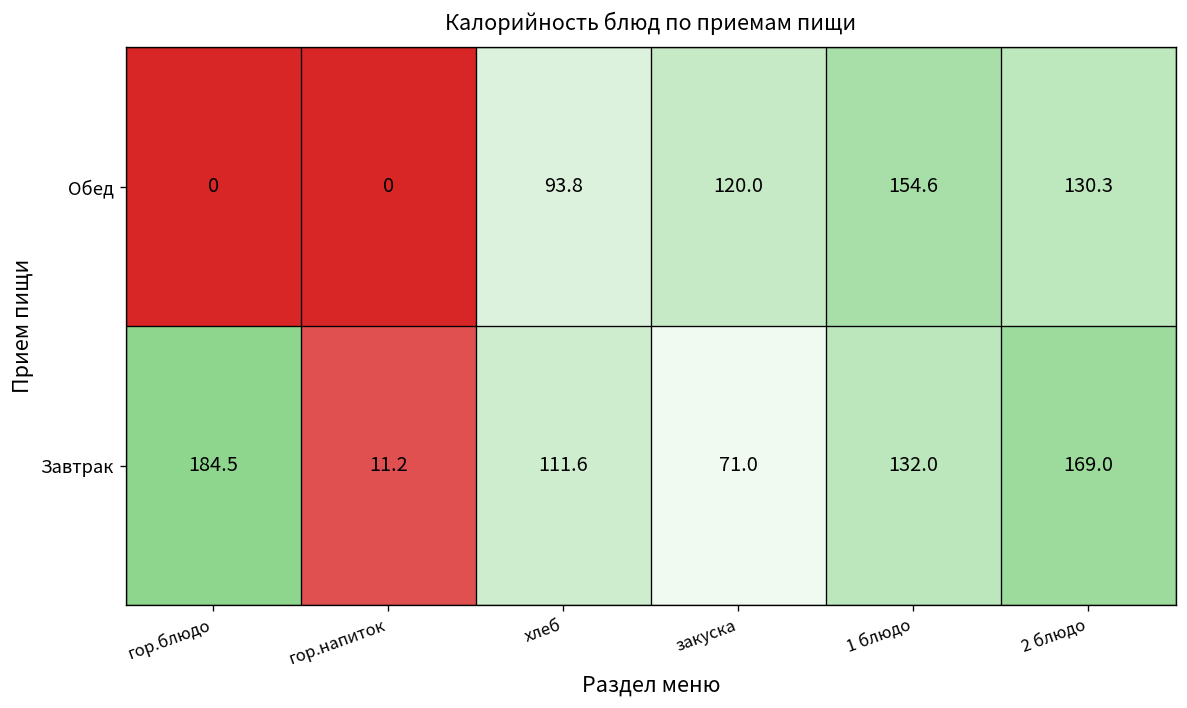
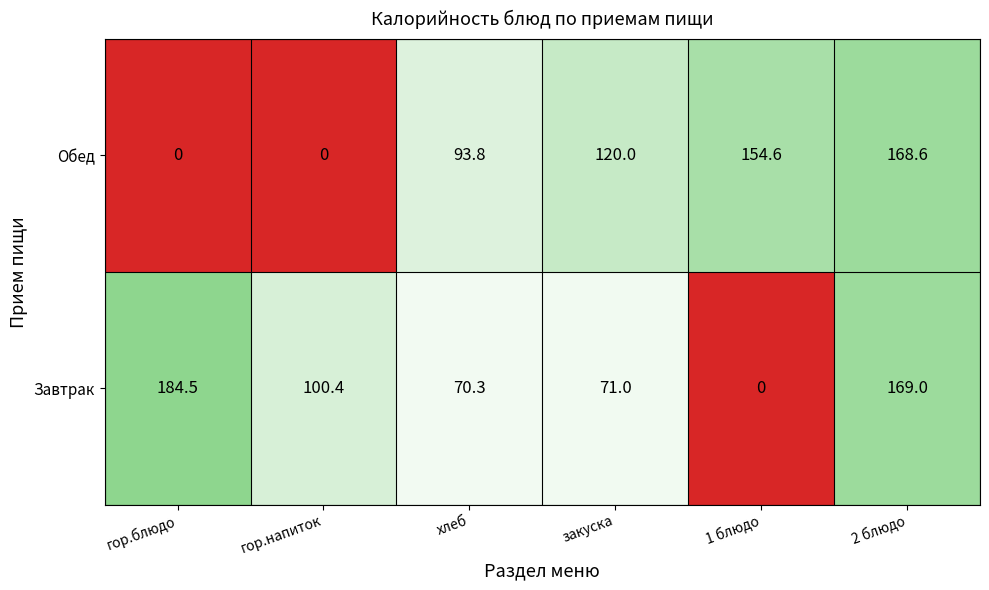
Обед, 2 блюдо: 130.3 -> 168.6
Завтрак, гор.напиток: 11.2 -> 100.4
Завтрак, хлеб: 111.6 -> 70.3
Завтрак, 1 блюдо: 132.0 -> 0
